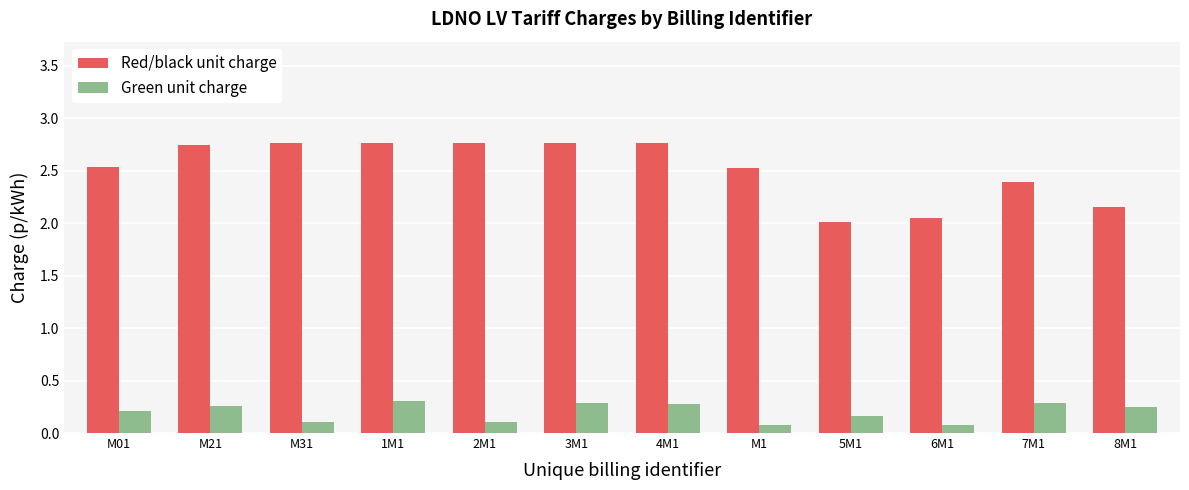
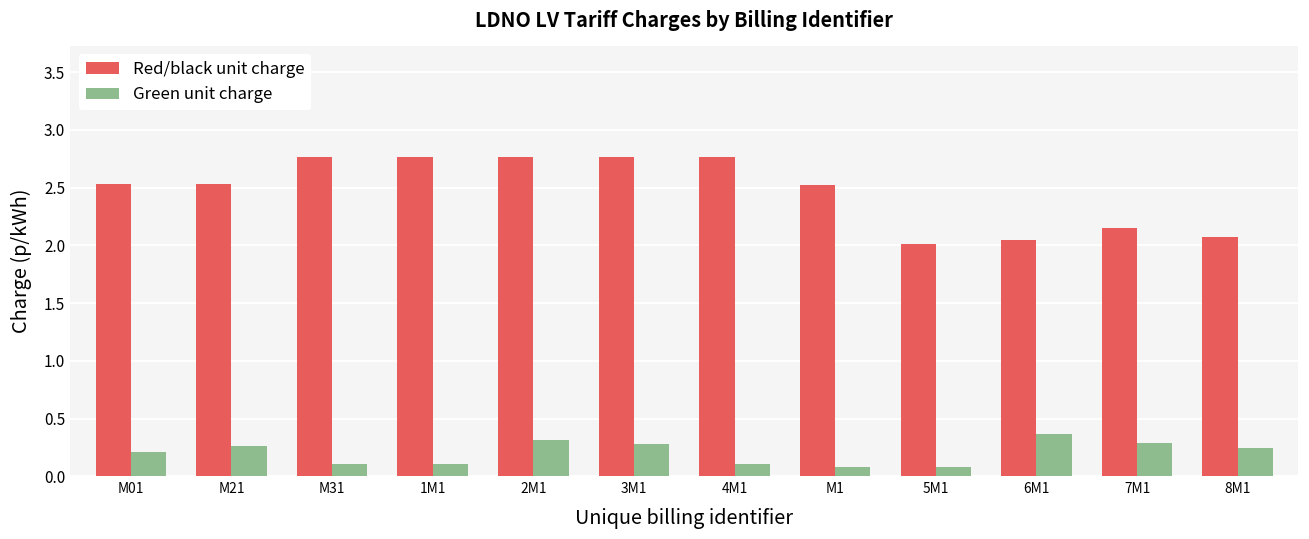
Red/black unit charge, M21: 2.74 -> 2.53
Green unit charge, 1M1: 0.30 -> 0.11
Green unit charge, 2M1: 0.11 -> 0.32
Green unit charge, 4M1: 0.28 -> 0.11
Green unit charge, 5M1: 0.16 -> 0.08
Green unit charge, 6M1: 0.08 -> 0.37
Red/black unit charge, 7M1: 2.39 -> 2.15
Red/black unit charge, 8M1: 2.15 -> 2.07
